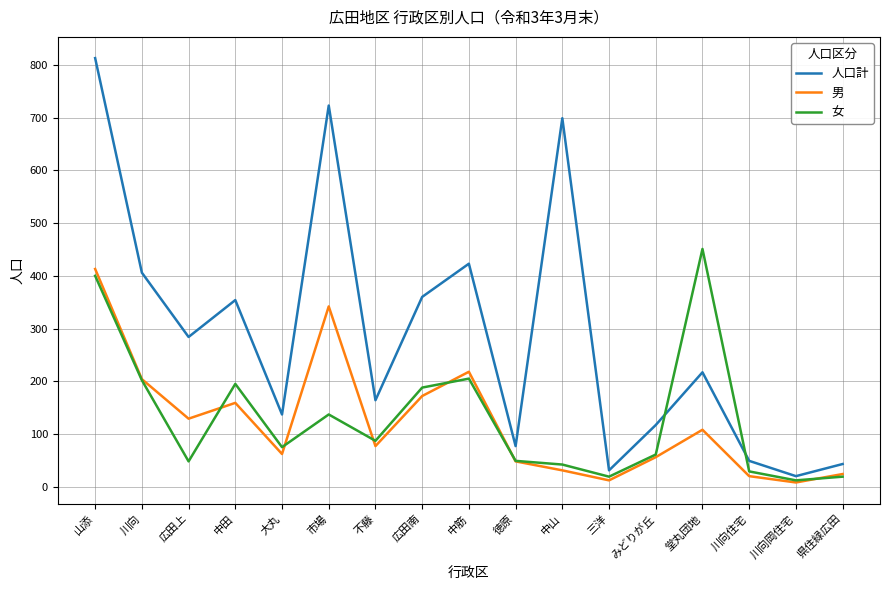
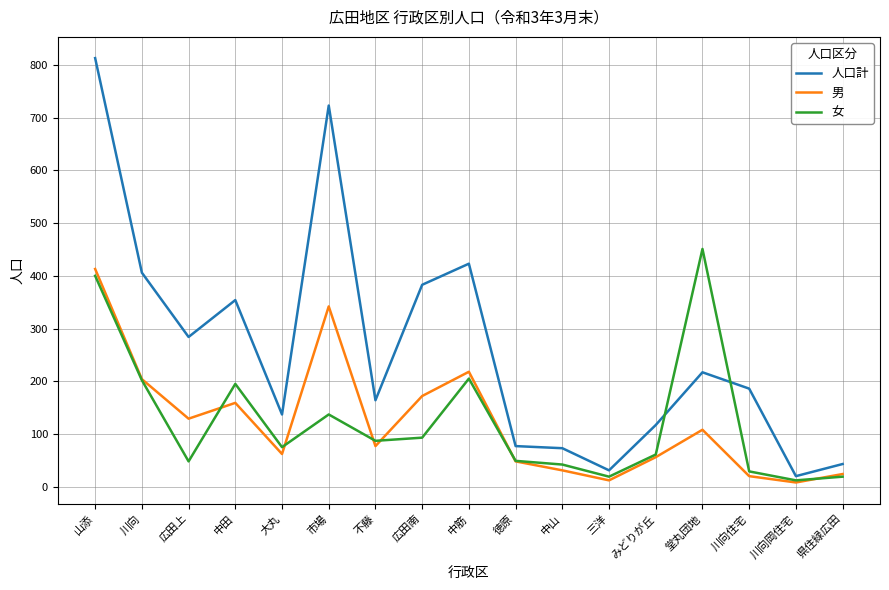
人口計, 広田南: 360 -> 380
女, 広田南: 190 -> 90
人口計, 中山: 700 -> 70
人口計, 川向住宅: 50 -> 190
